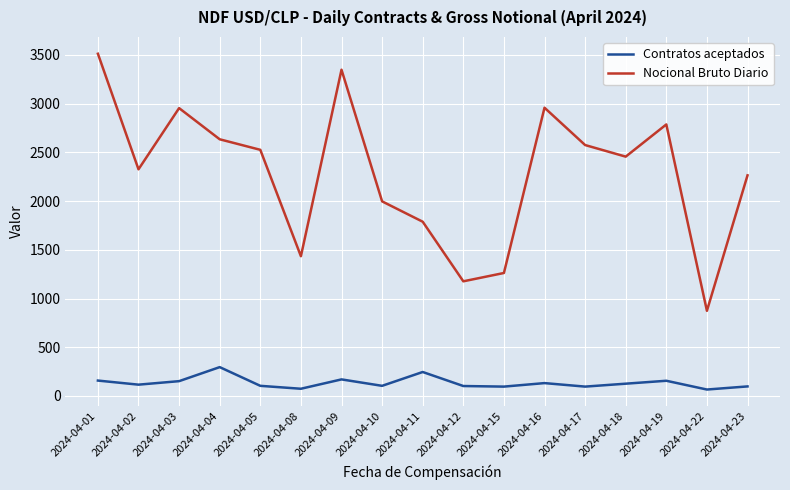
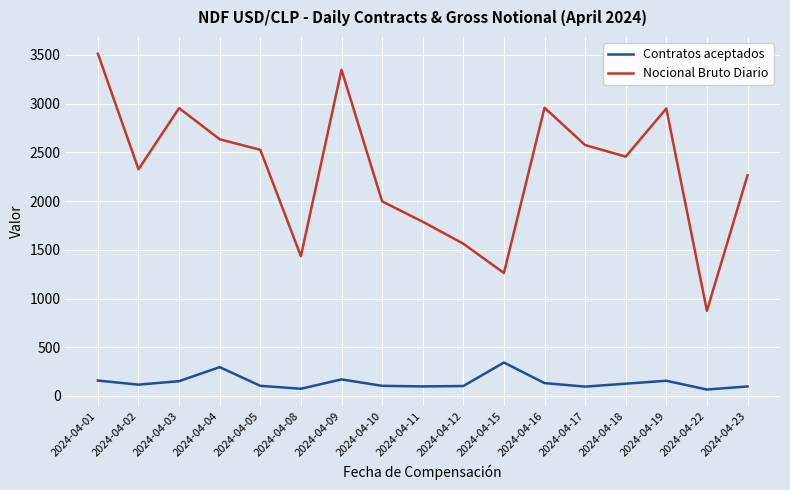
Contratos aceptados, 2024-04-11: 200 -> 100
Nocional Bruto Diario, 2024-04-12: 1200 -> 1600
Contratos aceptados, 2024-04-15: 100 -> 300
Nocional Bruto Diario, 2024-04-19: 2800 -> 3000
